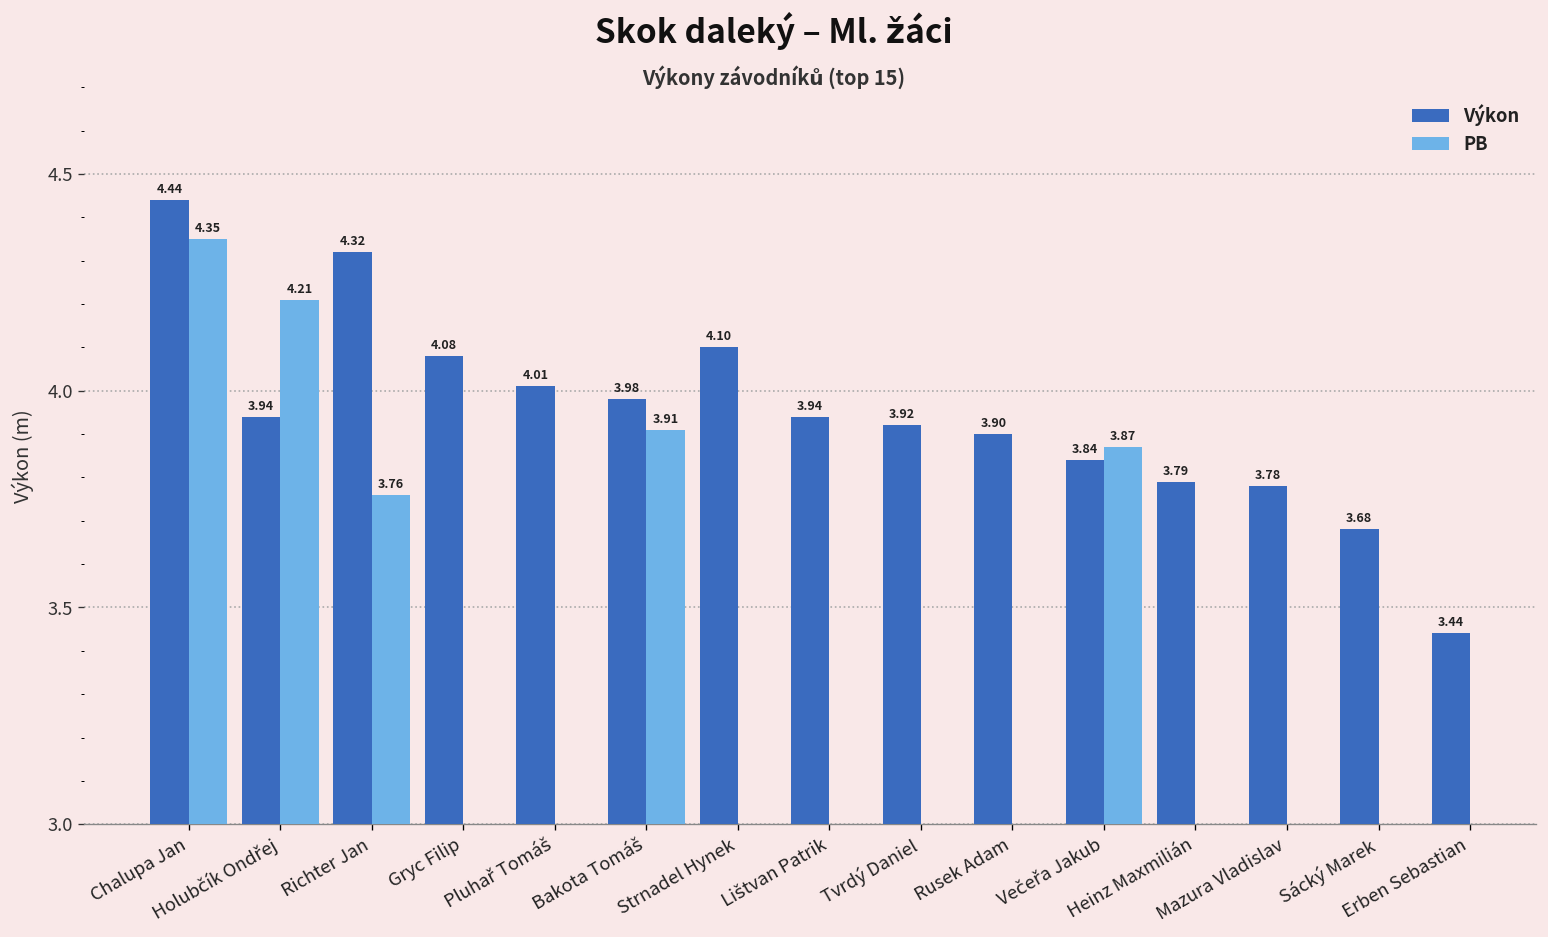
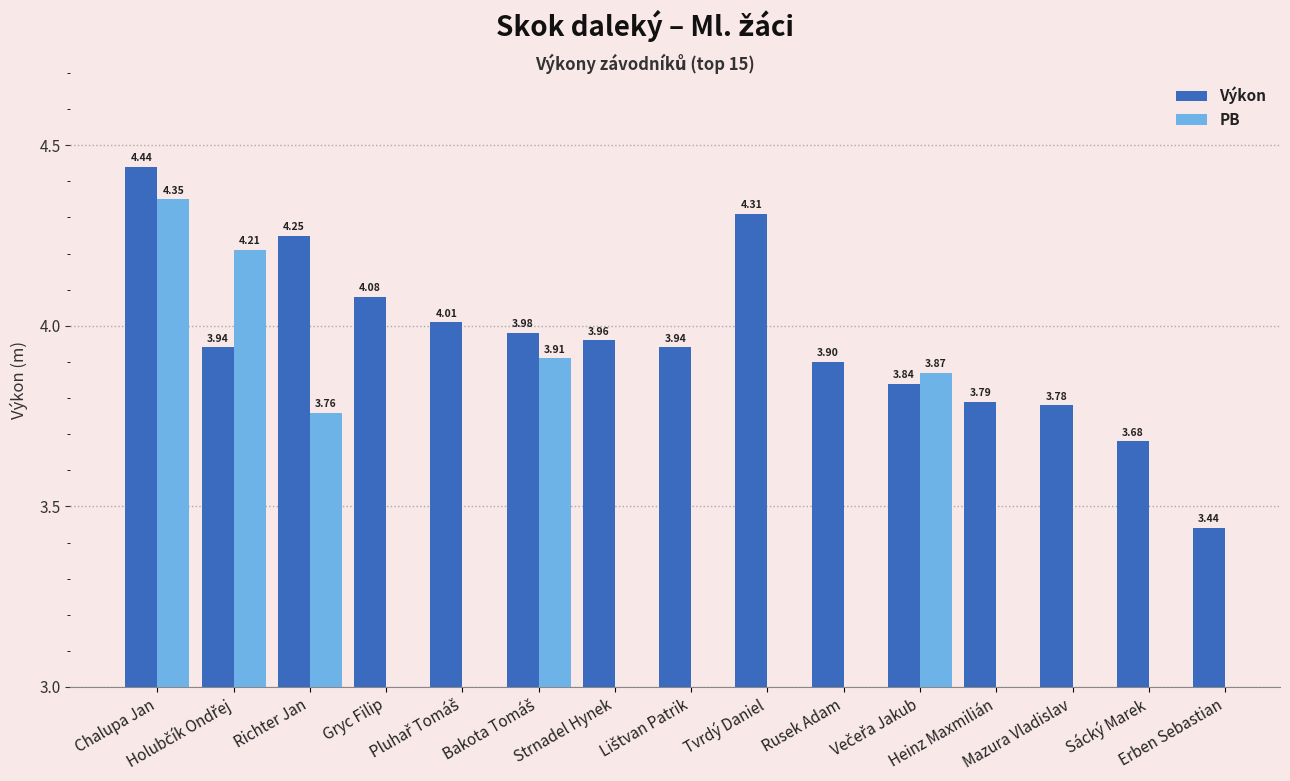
Výkon, Richter Jan: 4.32 -> 4.25
Výkon, Strnadel Hynek: 4.10 -> 3.96
Výkon, Tvrdý Daniel: 3.92 -> 4.31
